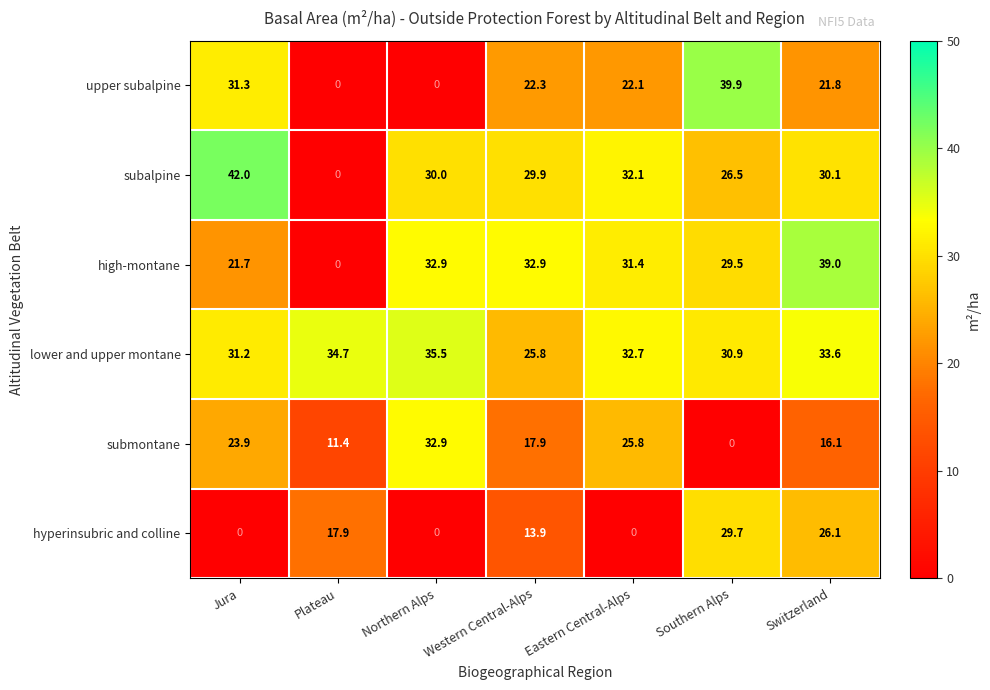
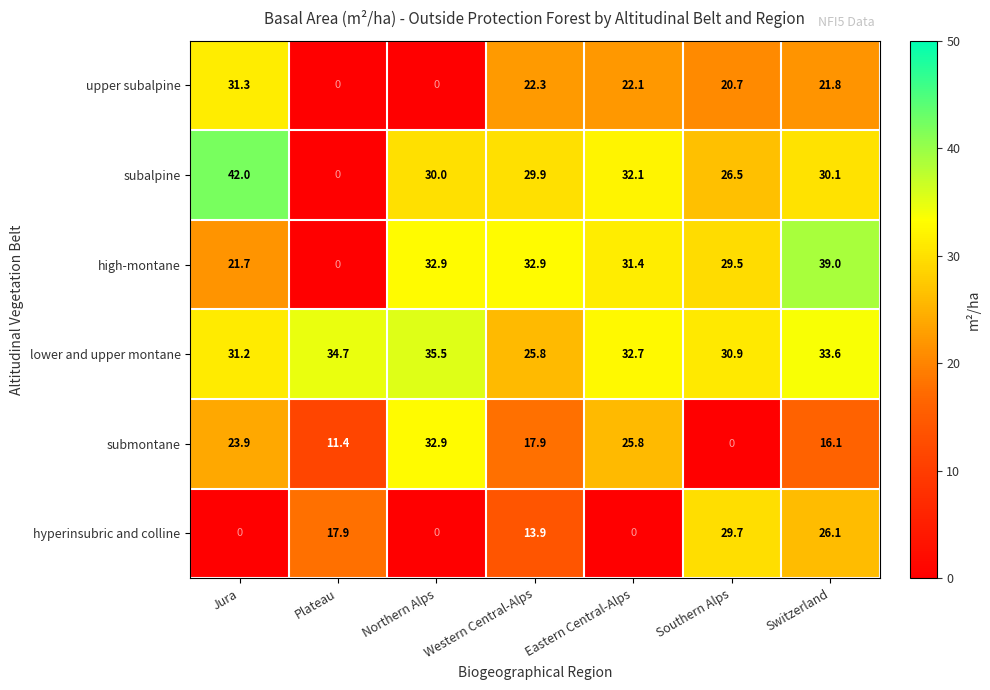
upper subalpine, Southern Alps: 39.9 -> 20.7
